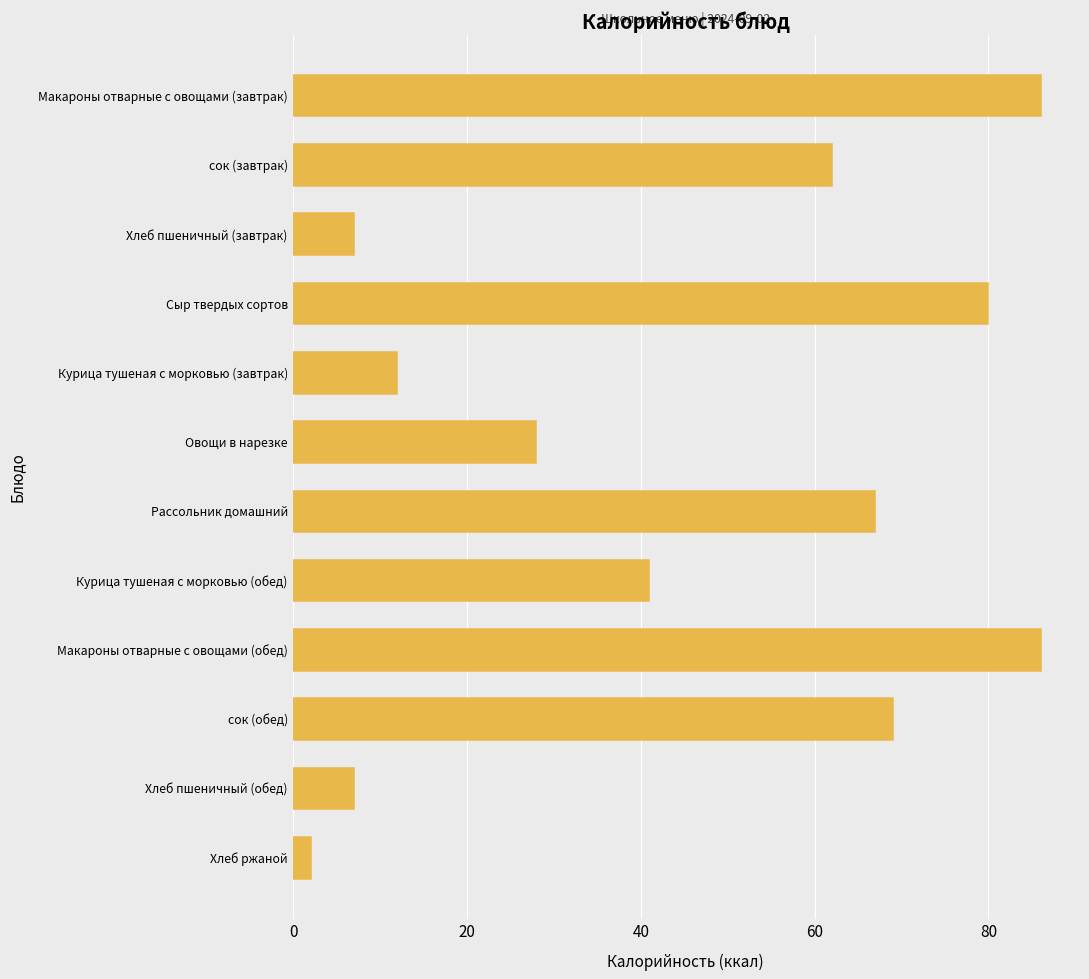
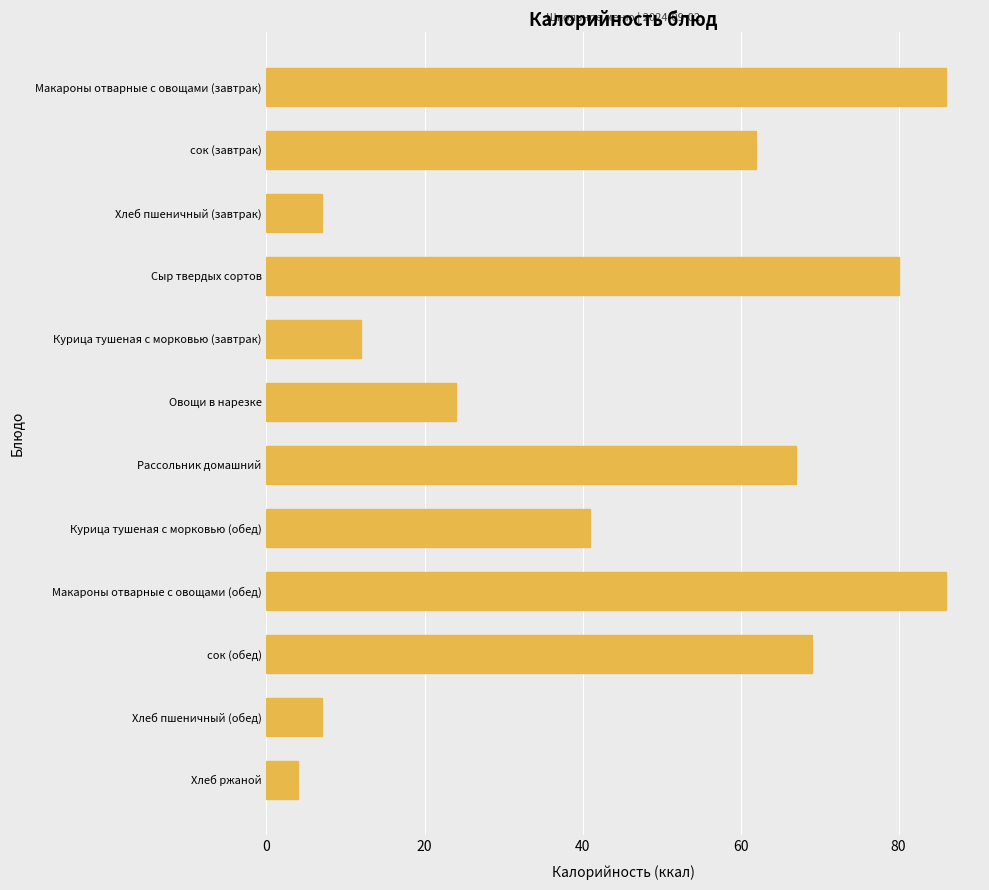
Овощи в нарезке: 28 -> 24
Хлеб ржаной: 2 -> 4
